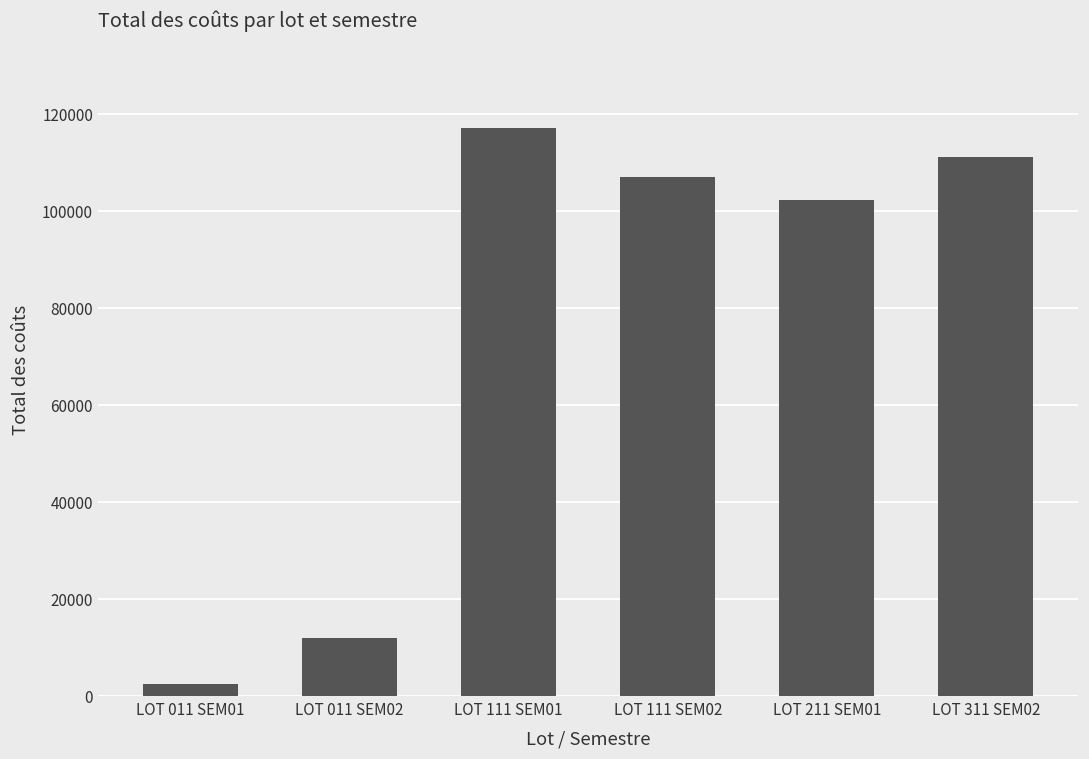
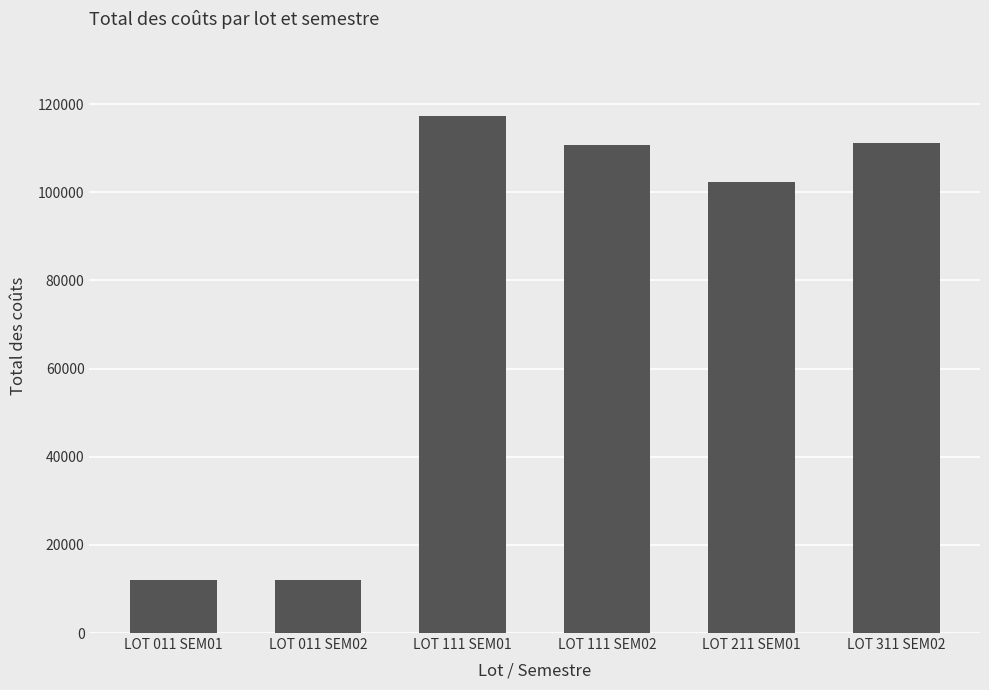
LOT 011 SEM01: 3000 -> 12000
LOT 111 SEM02: 107000 -> 111000
